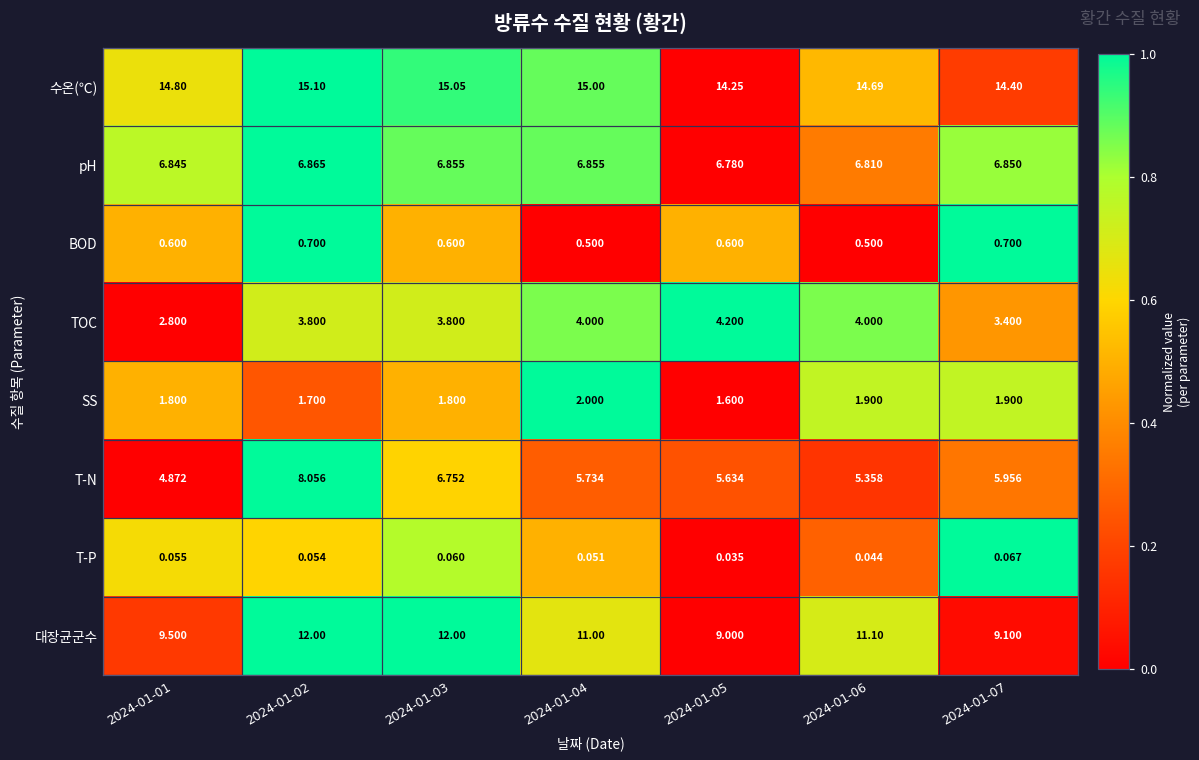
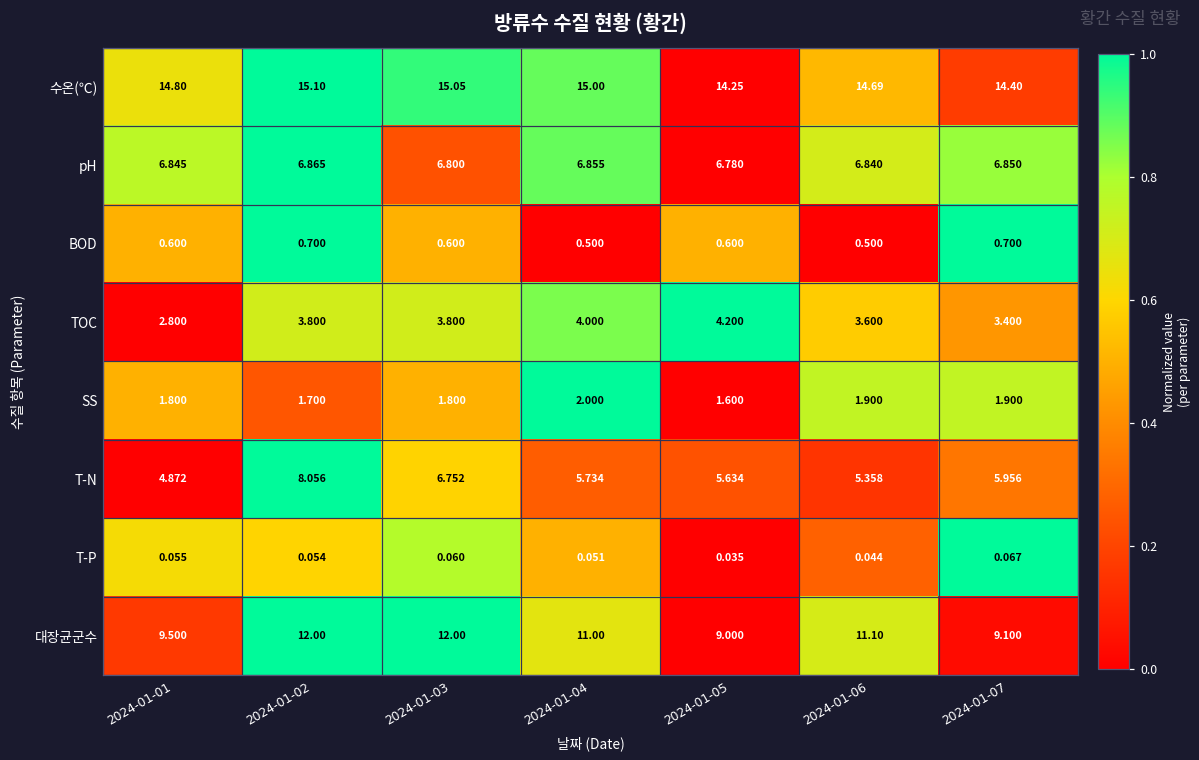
pH, 2024-01-03: 6.855 -> 6.800
pH, 2024-01-06: 6.810 -> 6.840
TOC, 2024-01-06: 4.000 -> 3.600
